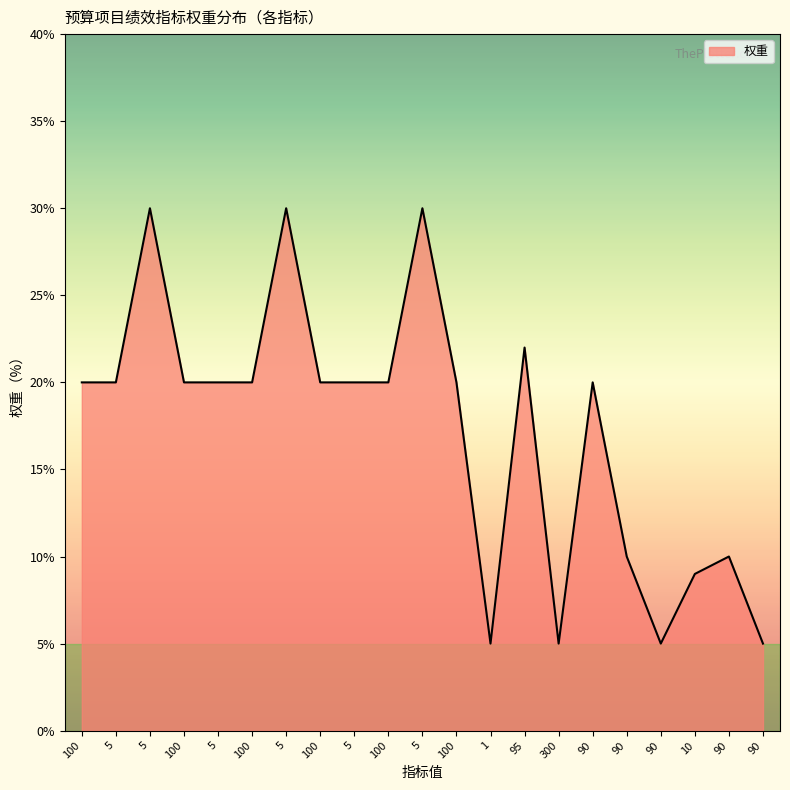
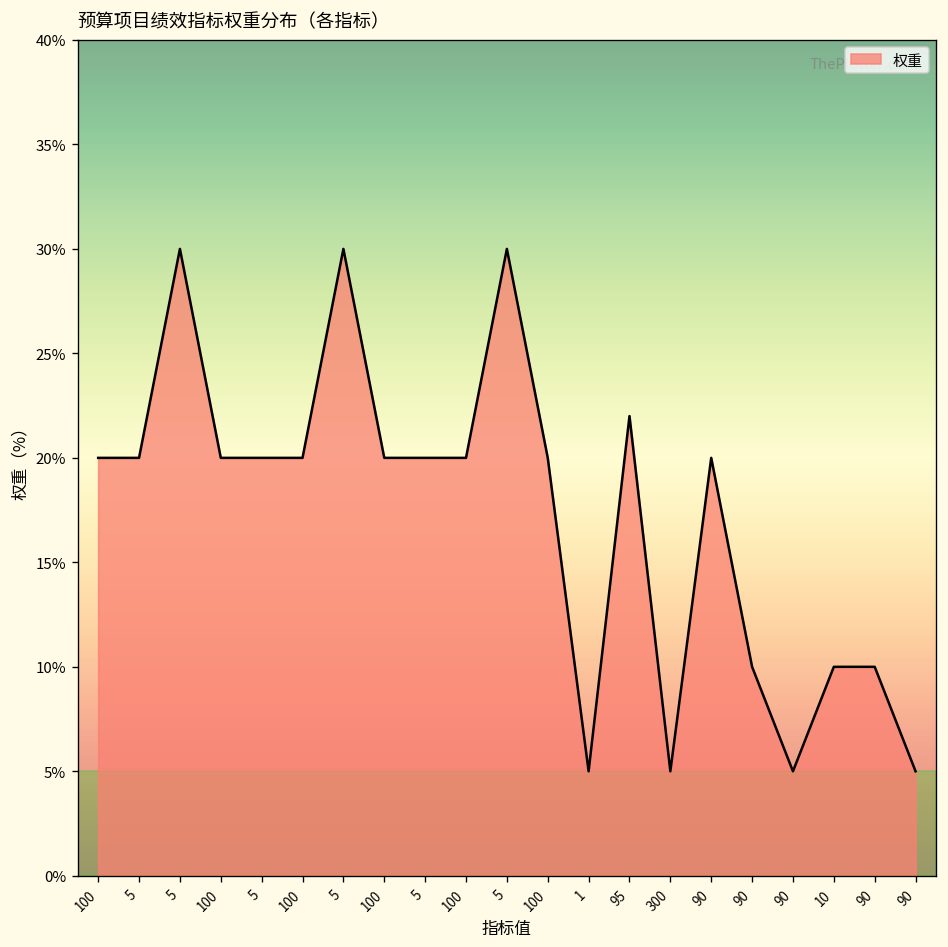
10: 9% -> 10%
